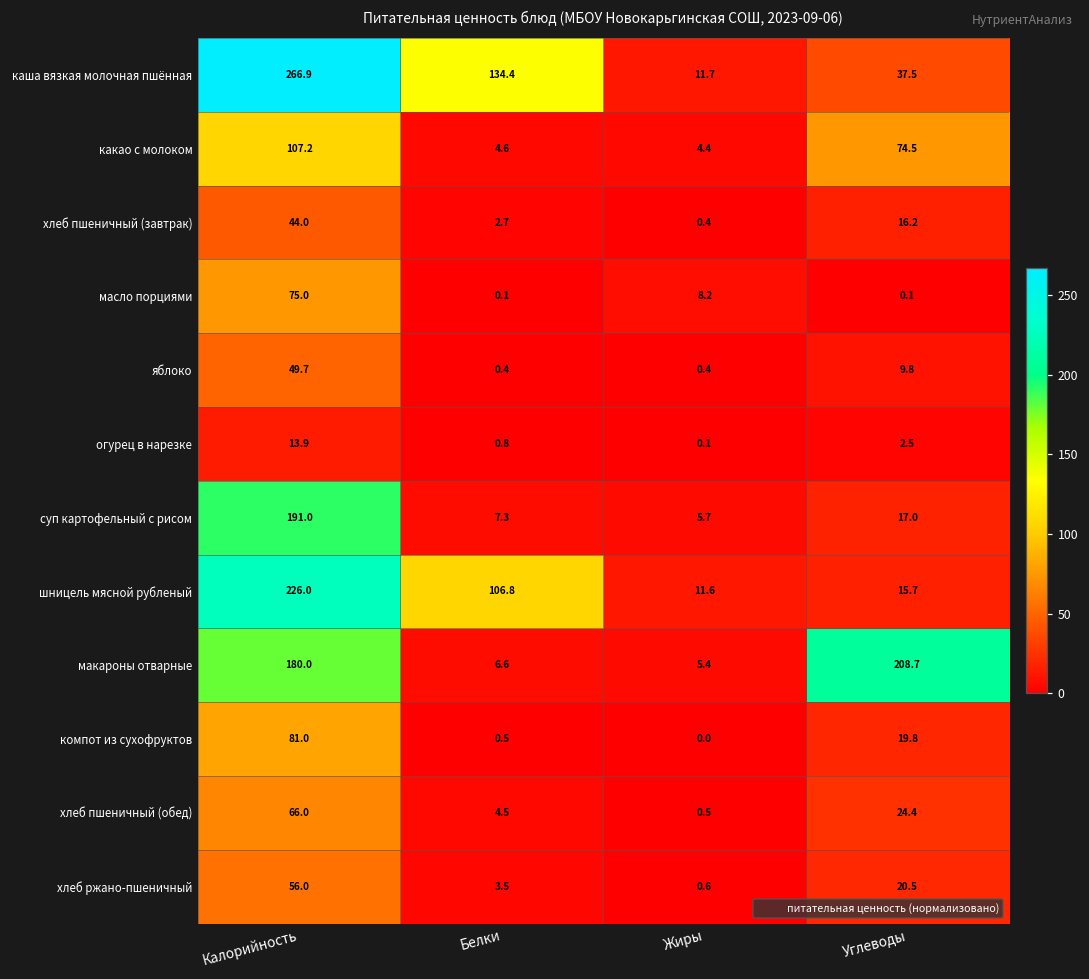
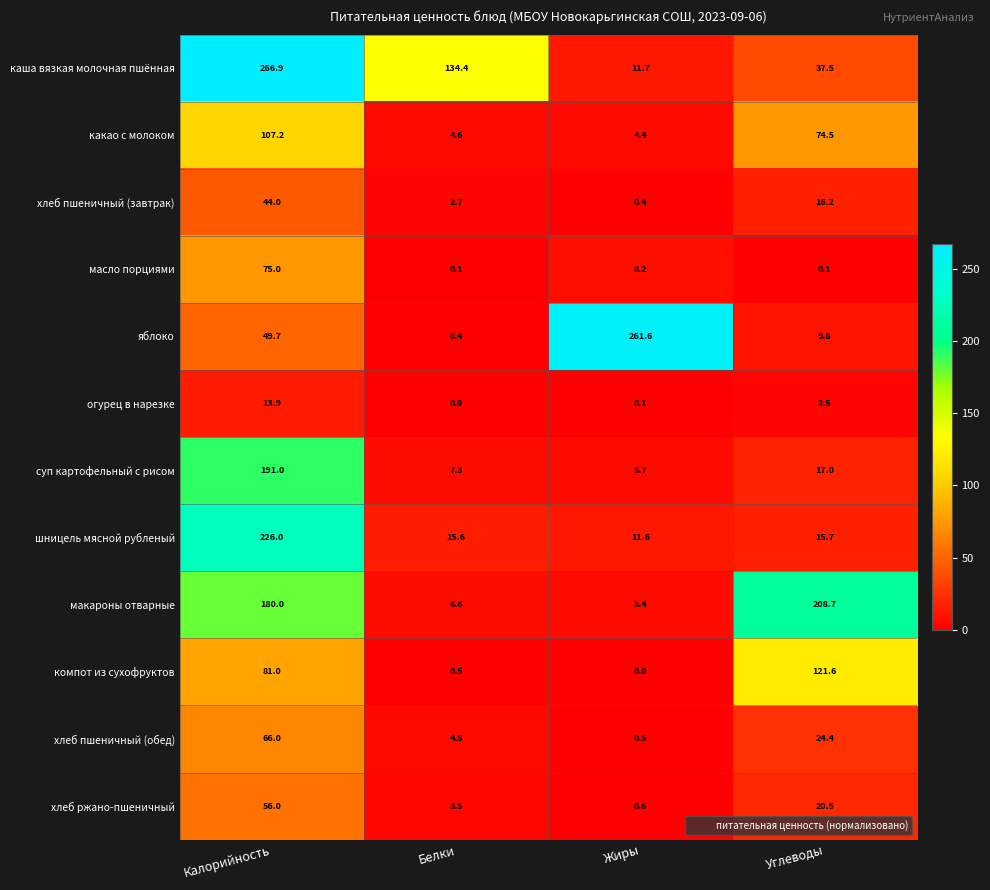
яблоко, Жиры: 0.4 -> 261.6
шницель мясной рубленый, Белки: 106.8 -> 15.6
компот из сухофруктов, Углеводы: 19.8 -> 121.6
